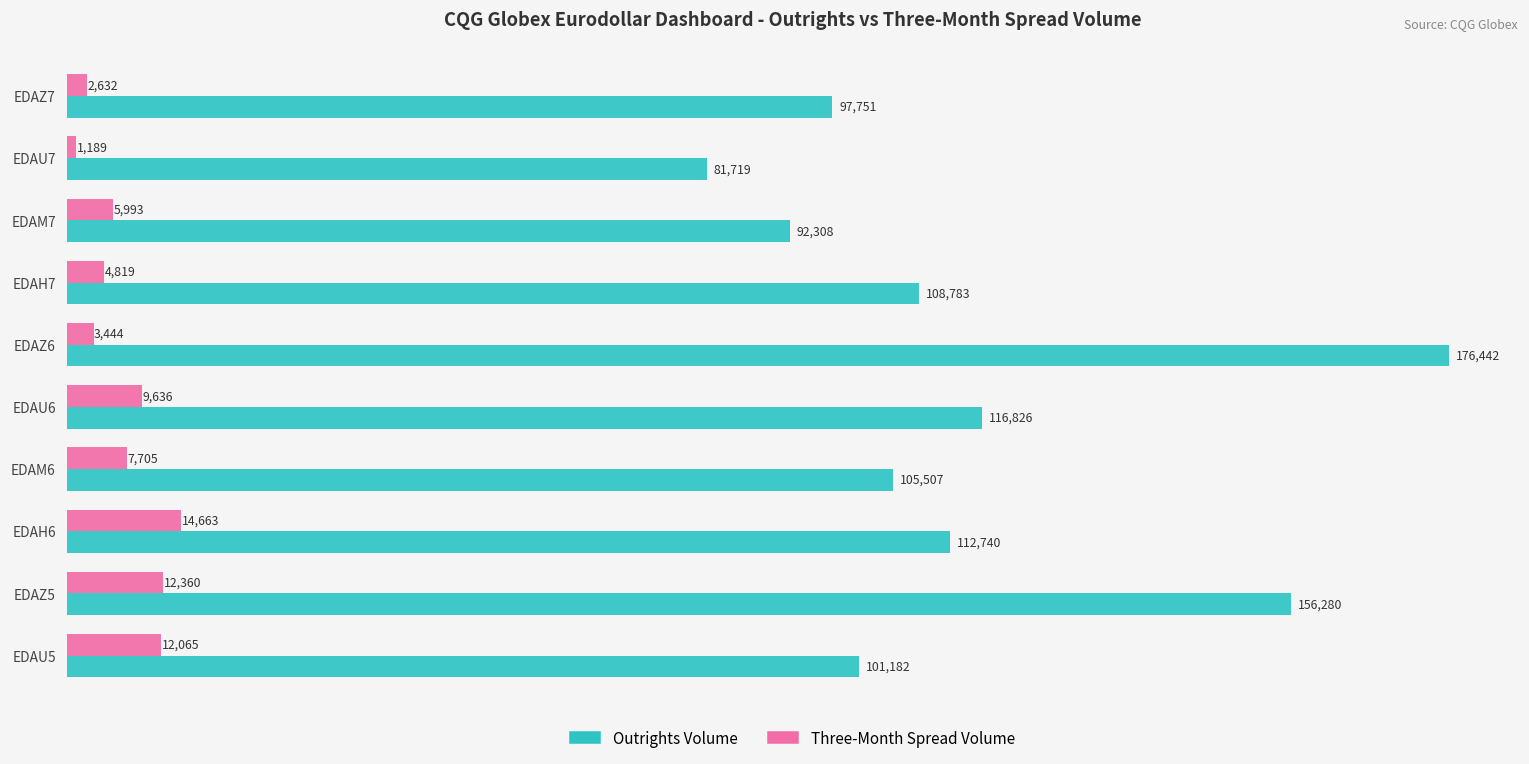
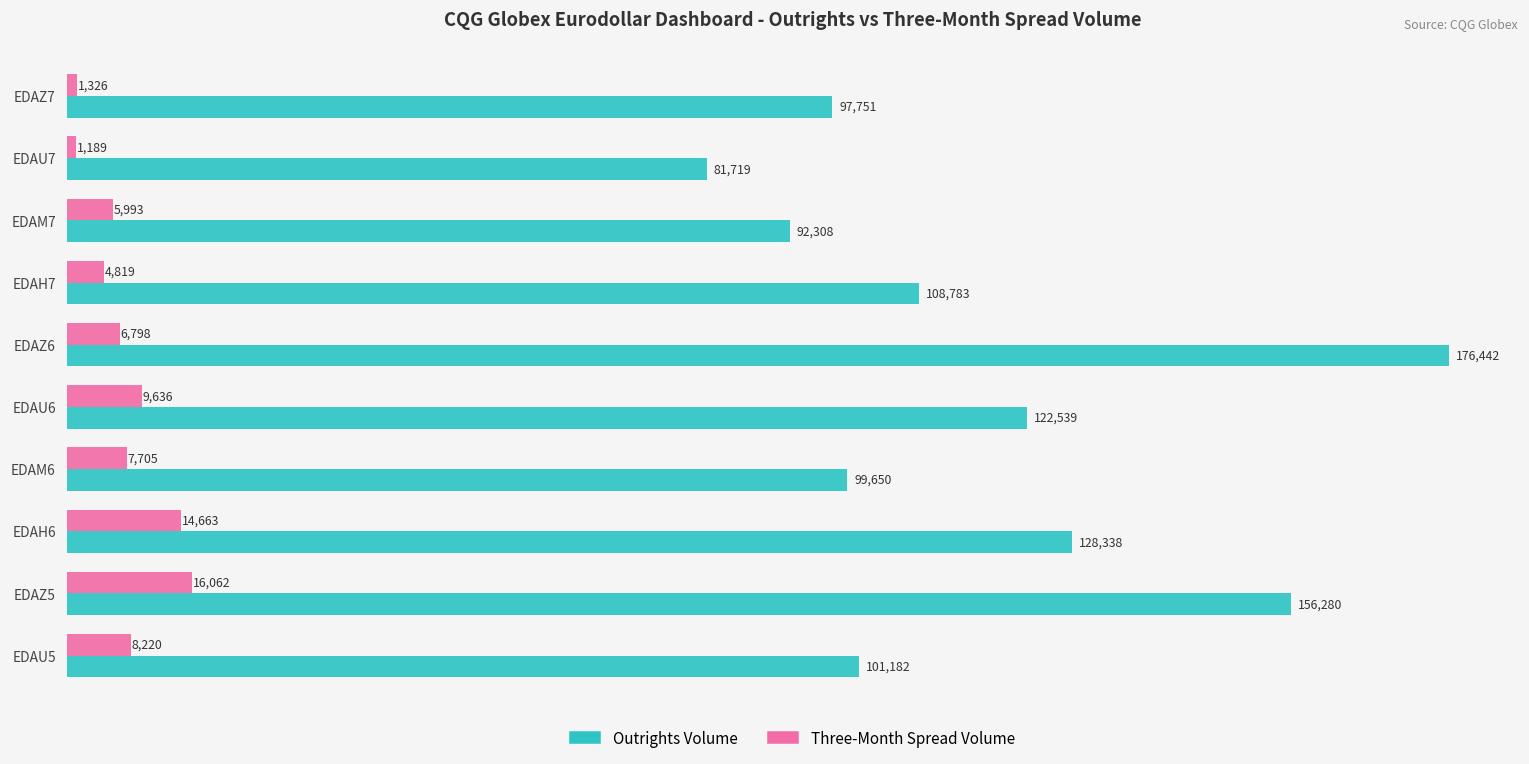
Three-Month Spread Volume, EDAZ7: 2,632 -> 1,326
Three-Month Spread Volume, EDAZ6: 3,444 -> 6,798
Outrights Volume, EDAU6: 116,826 -> 122,539
Outrights Volume, EDAM6: 105,507 -> 99,650
Outrights Volume, EDAH6: 112,740 -> 128,338
Three-Month Spread Volume, EDAZ5: 12,360 -> 16,062
Three-Month Spread Volume, EDAU5: 12,065 -> 8,220
